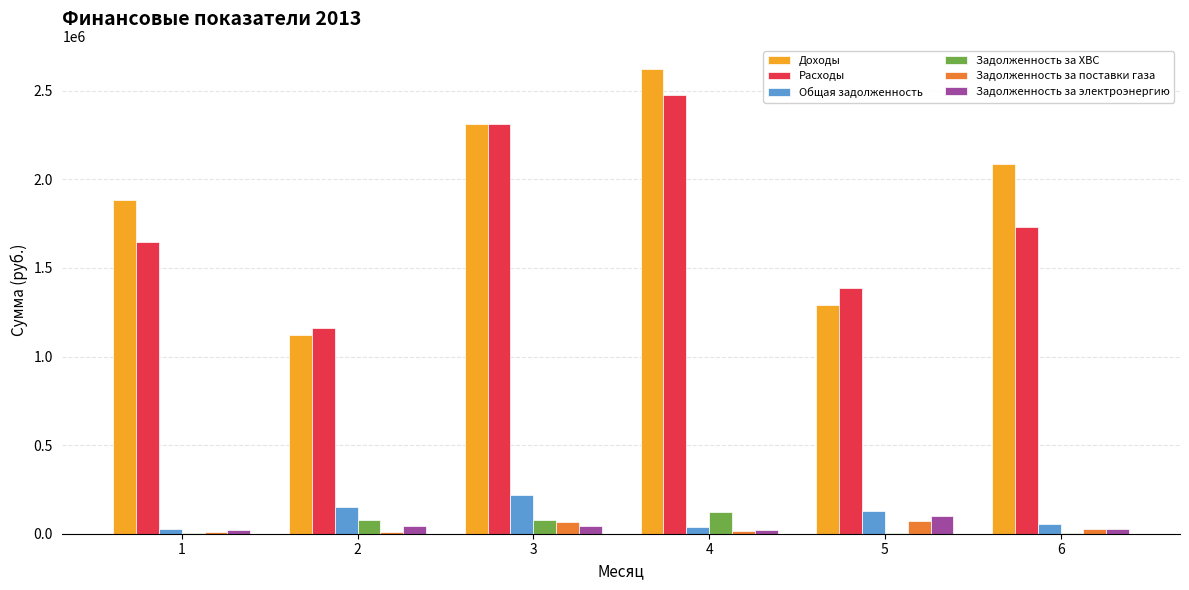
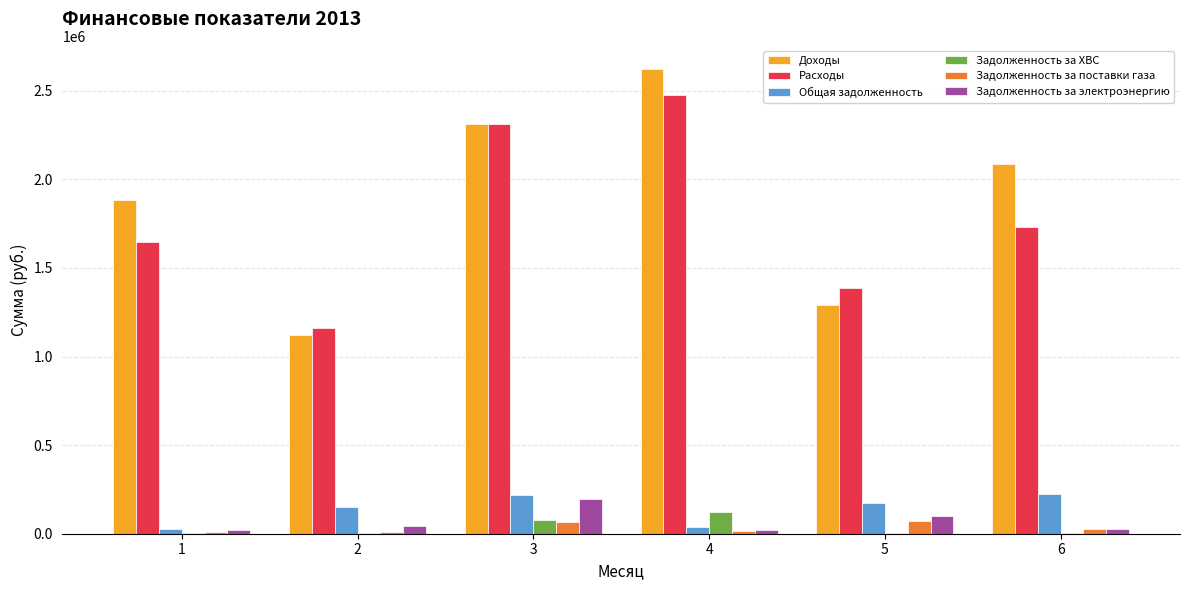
Задолженность за ХВС, 2: 80000 -> 0
Задолженность за электроэнергию, 3: 50000 -> 190000
Общая задолженность, 5: 130000 -> 180000
Общая задолженность, 6: 60000 -> 220000
